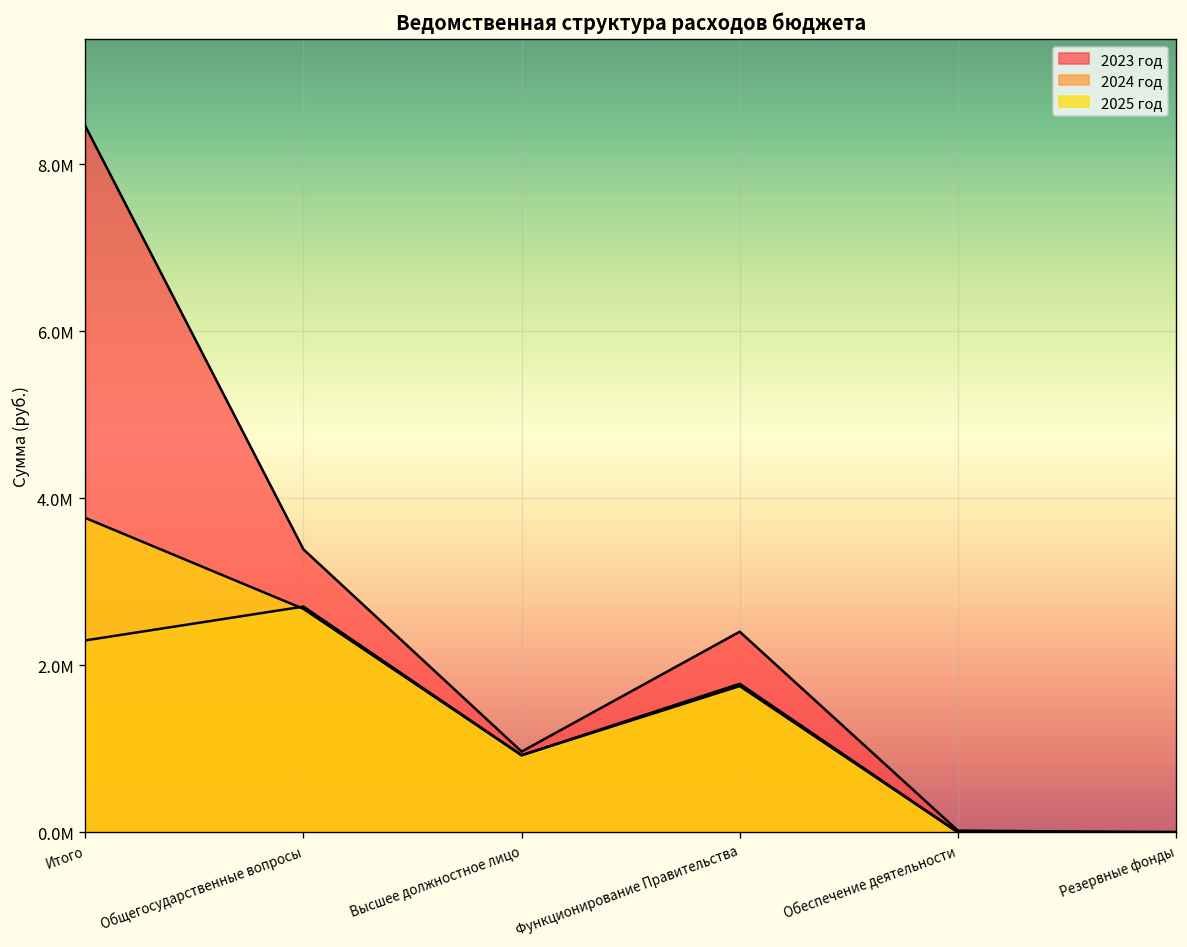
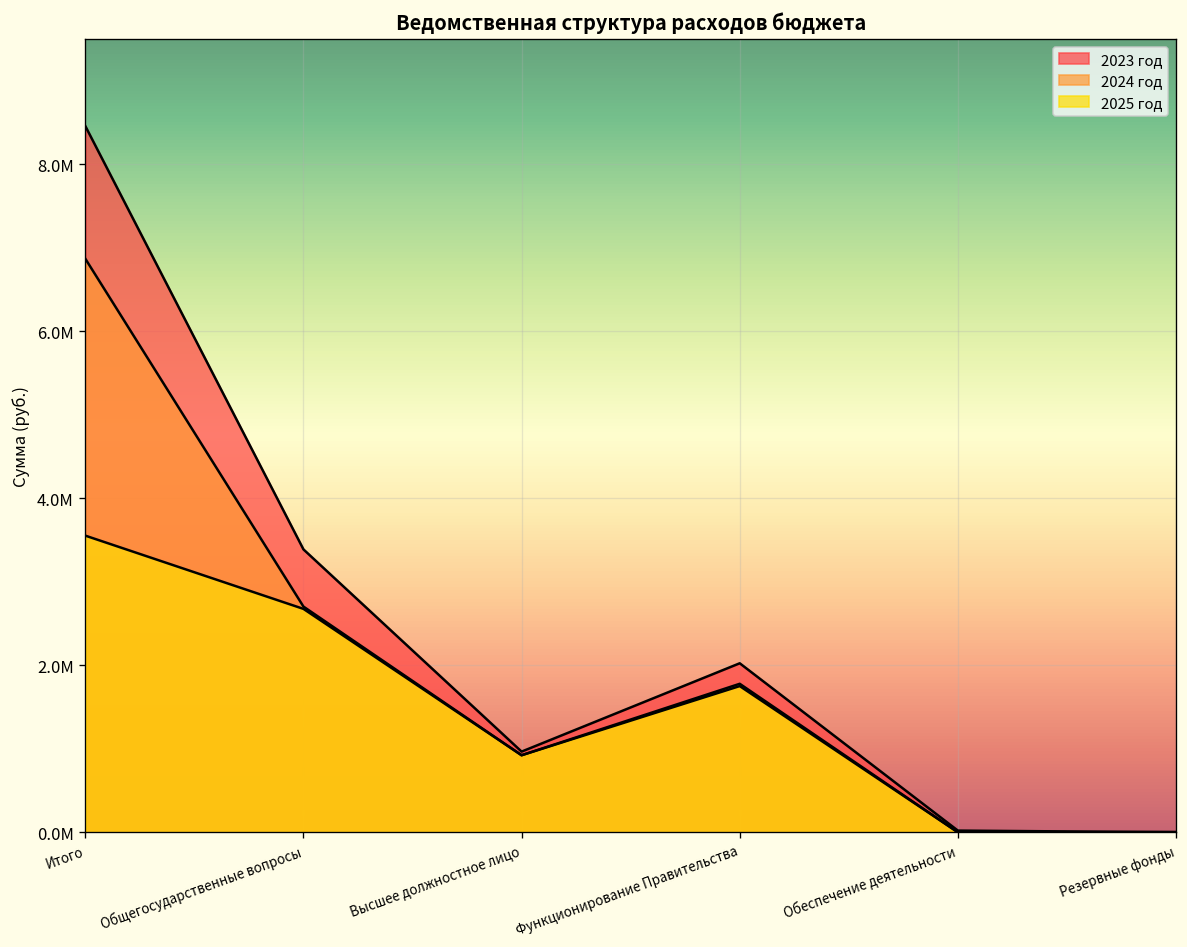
2024 год, Итого: 2300000 -> 6900000
2025 год, Итого: 3800000 -> 3600000
2023 год, Функционирование Правительства: 2400000 -> 2000000
